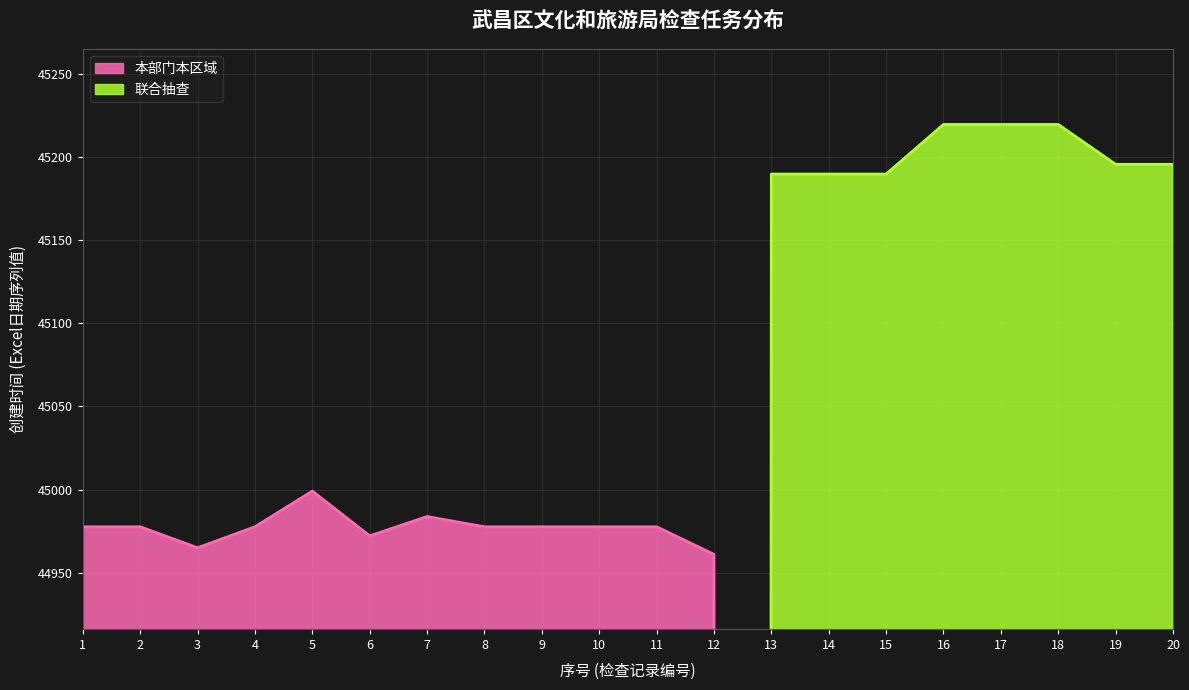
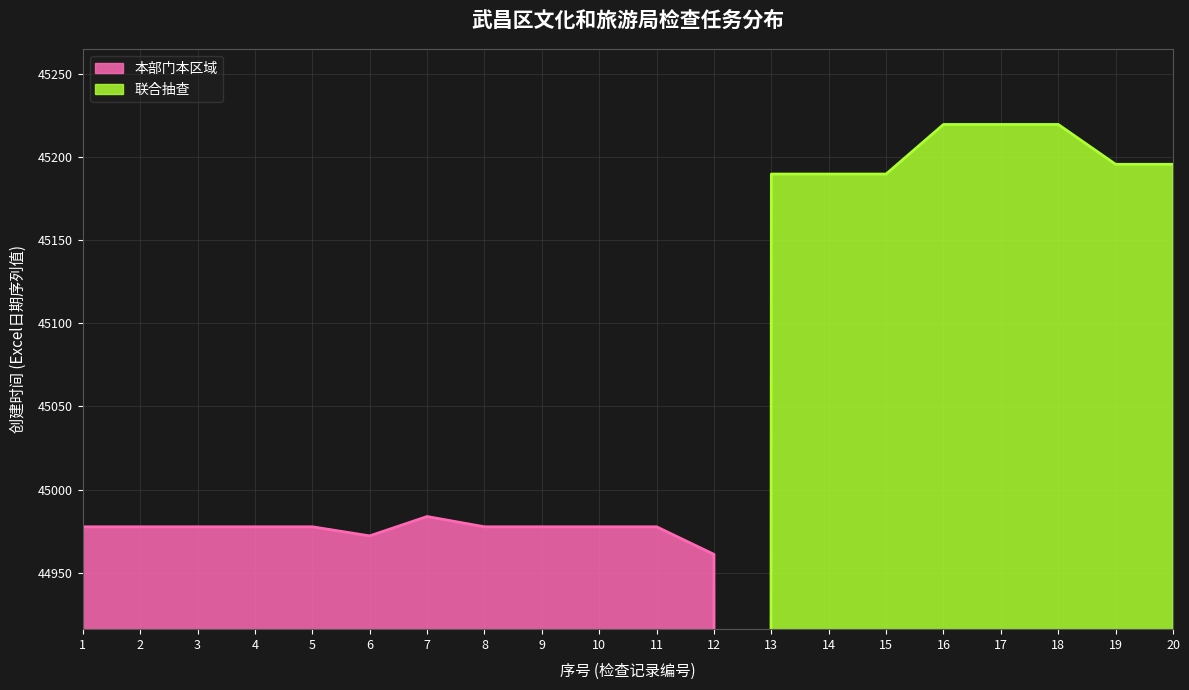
本部门本区域, 3: 44965 -> 44978
本部门本区域, 5: 44999 -> 44978
